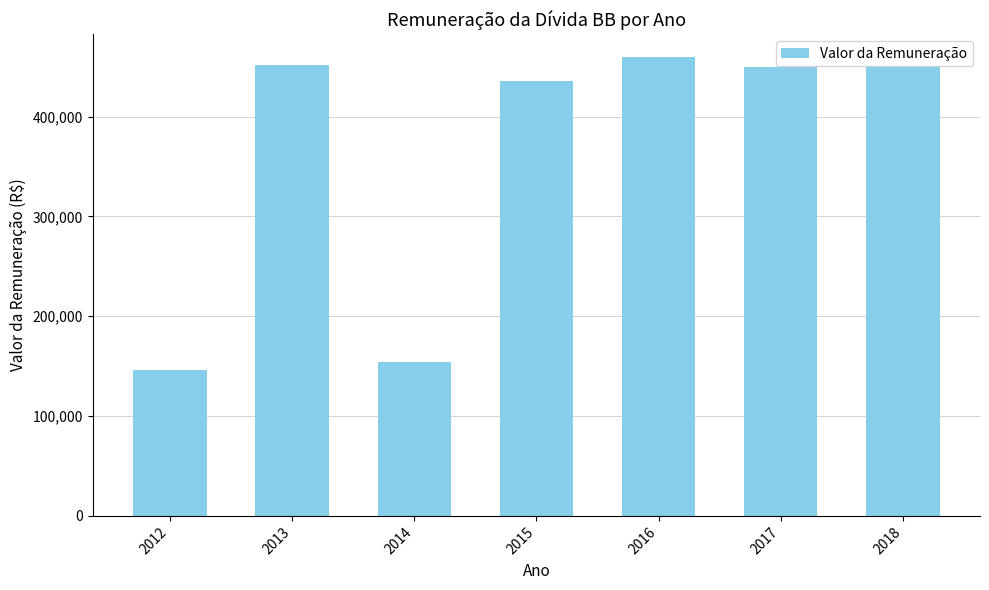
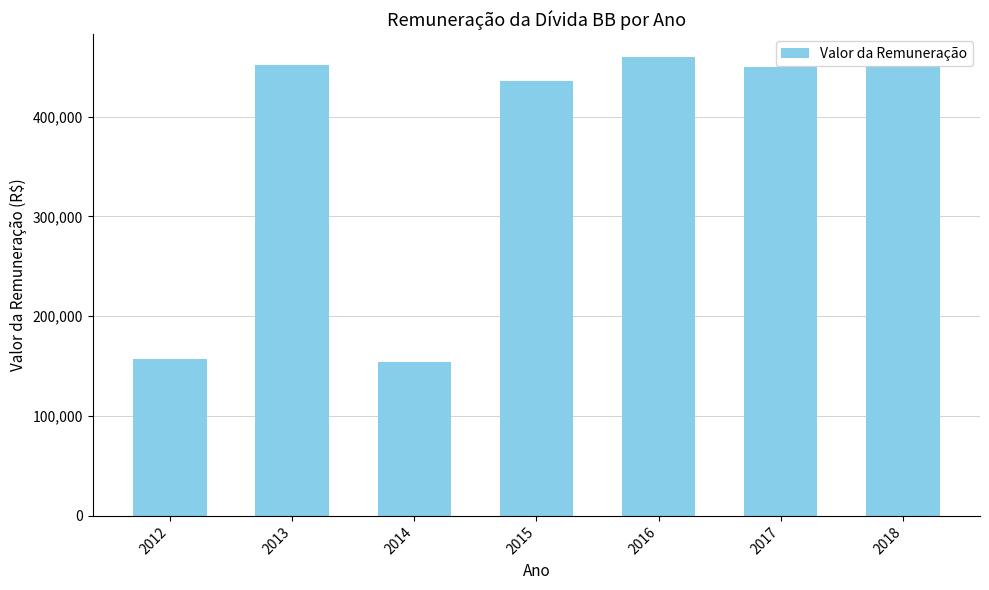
2012: 150,000 -> 160,000
